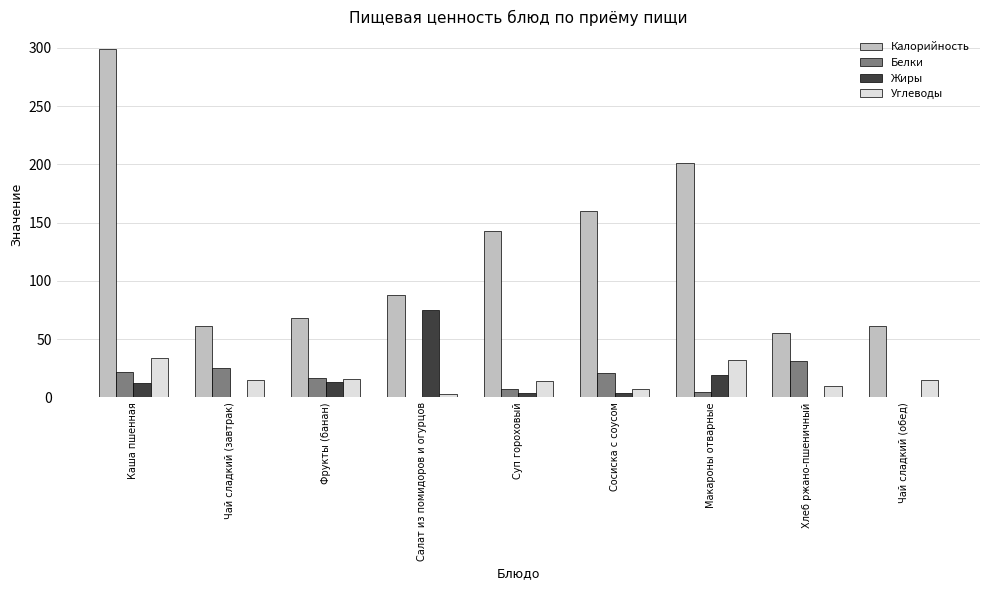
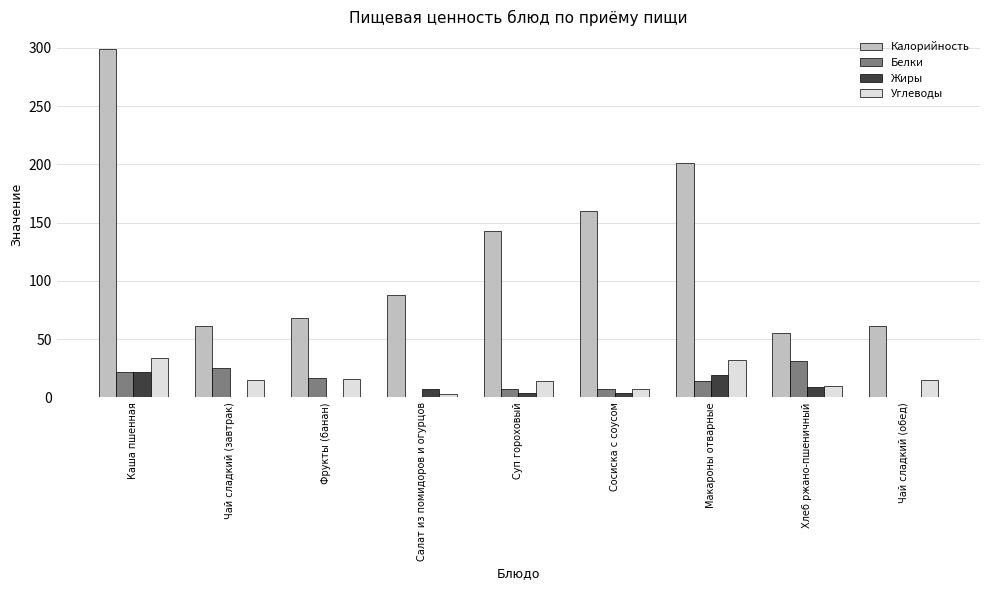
Жиры, Каша пшенная: 12 -> 22
Жиры, Фрукты (банан): 13 -> 1
Жиры, Салат из помидоров и огурцов: 75 -> 7
Белки, Сосиска с соусом: 21 -> 7
Белки, Макароны отварные: 5 -> 15
Жиры, Хлеб ржано-пшеничный: 0 -> 9
